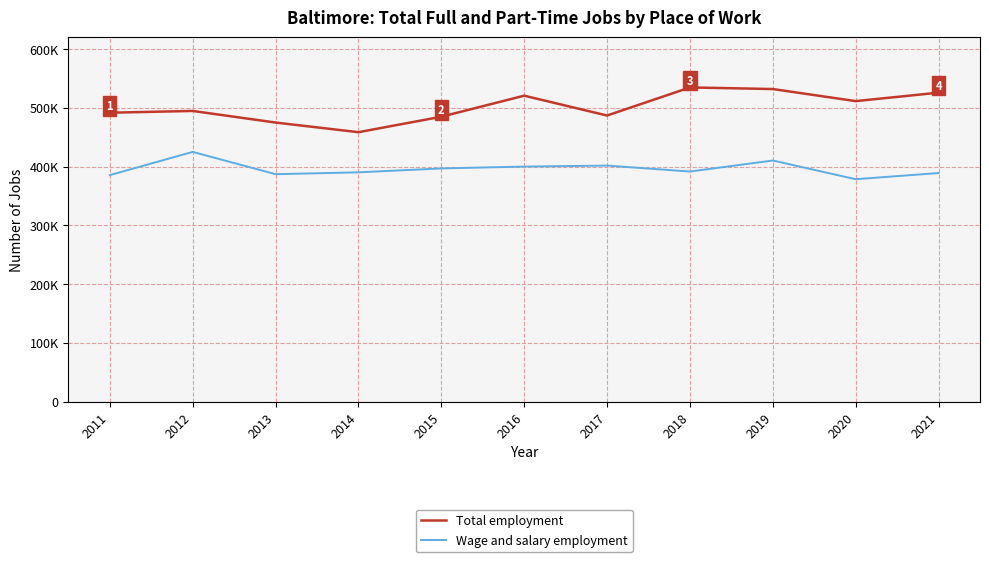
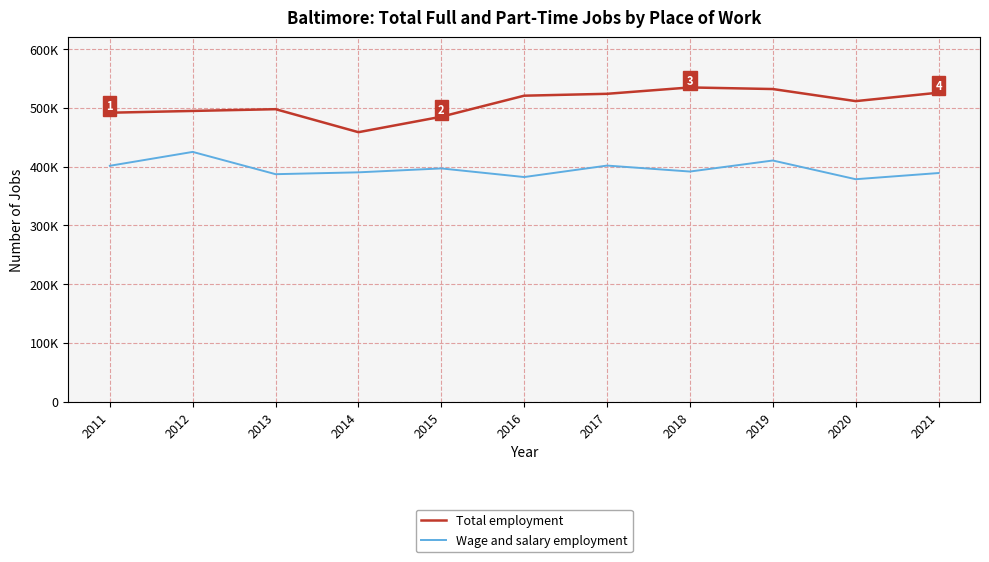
Wage and salary employment, 2011: 390000 -> 400000
Total employment, 2013: 470000 -> 500000
Wage and salary employment, 2016: 400000 -> 380000
Total employment, 2017: 490000 -> 520000
